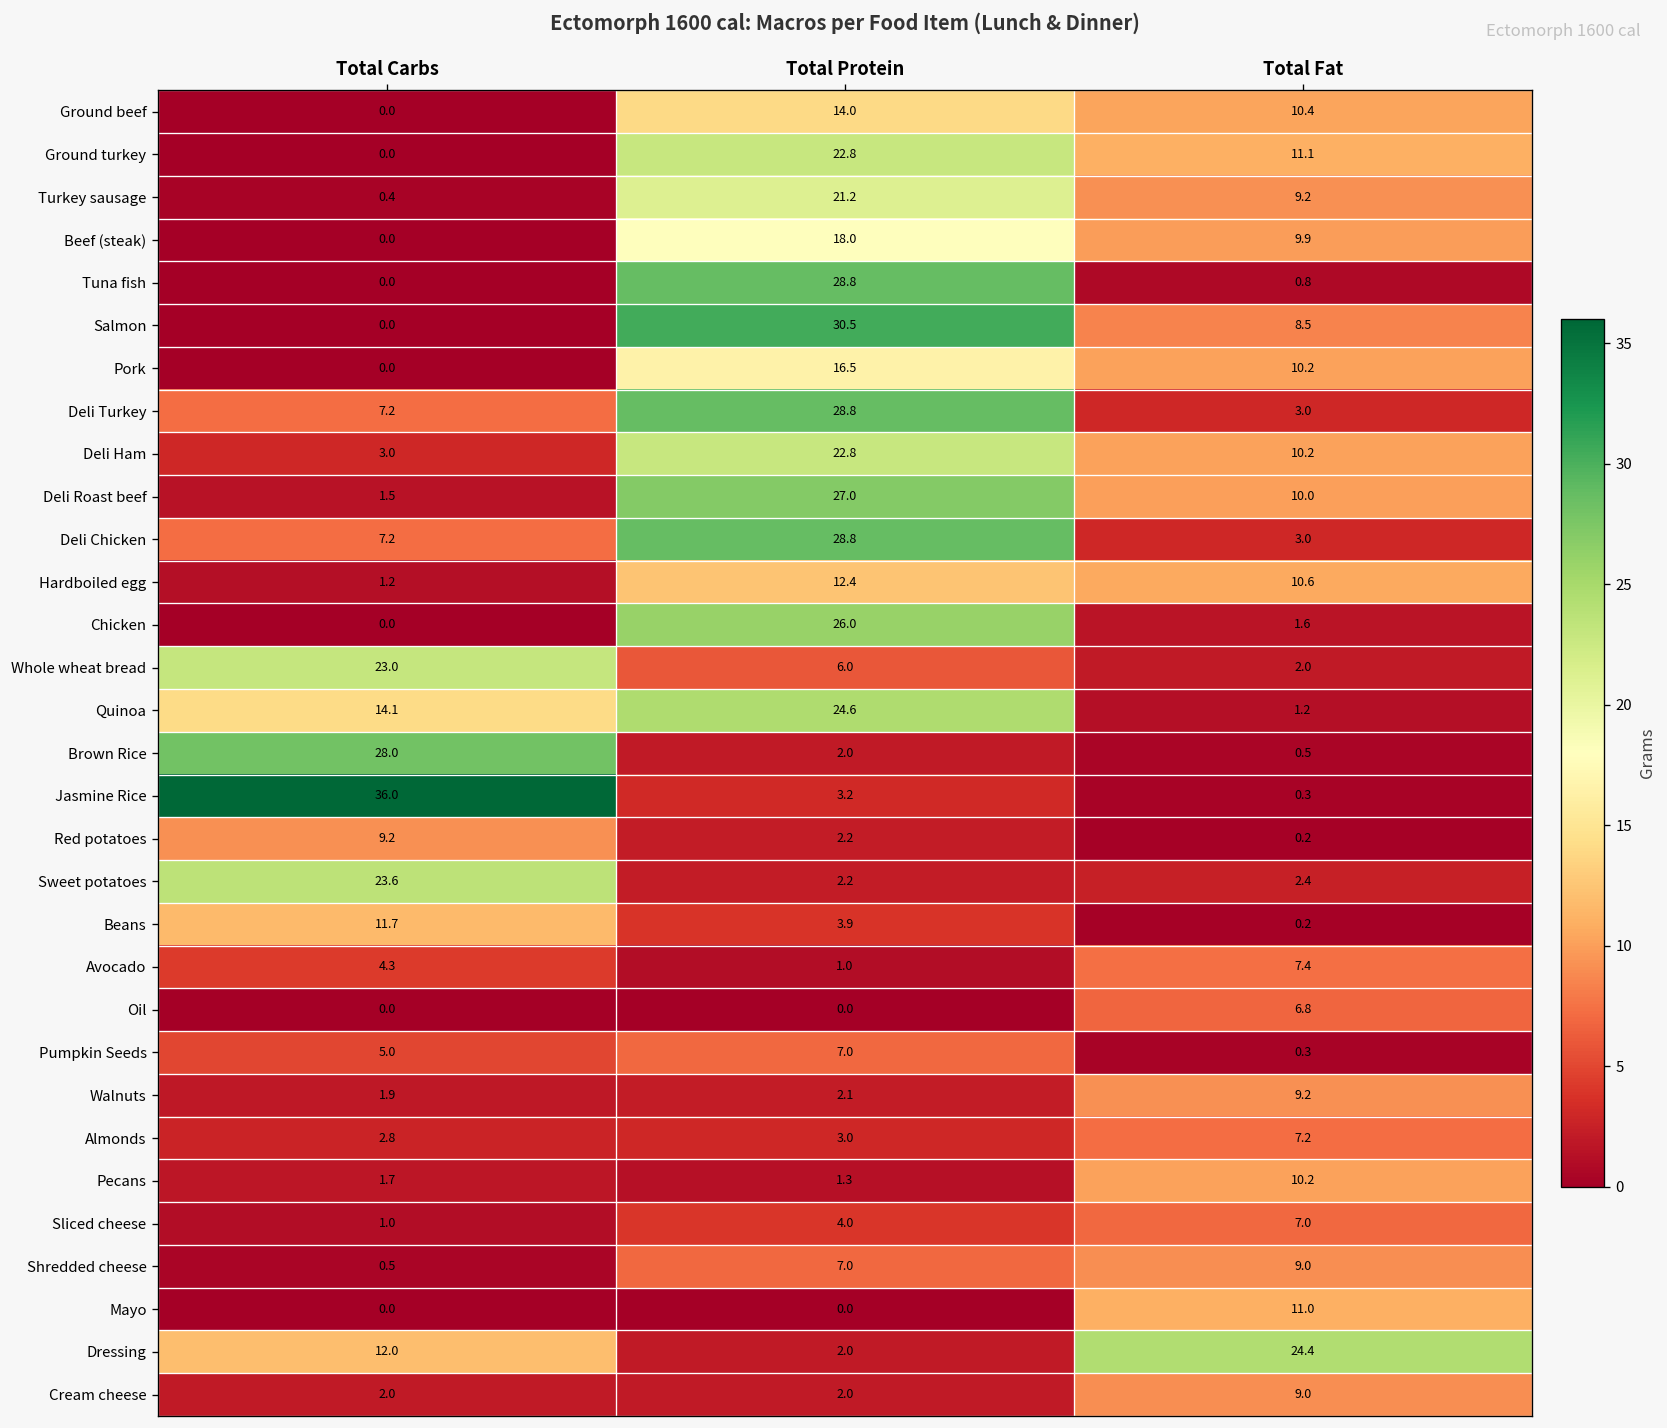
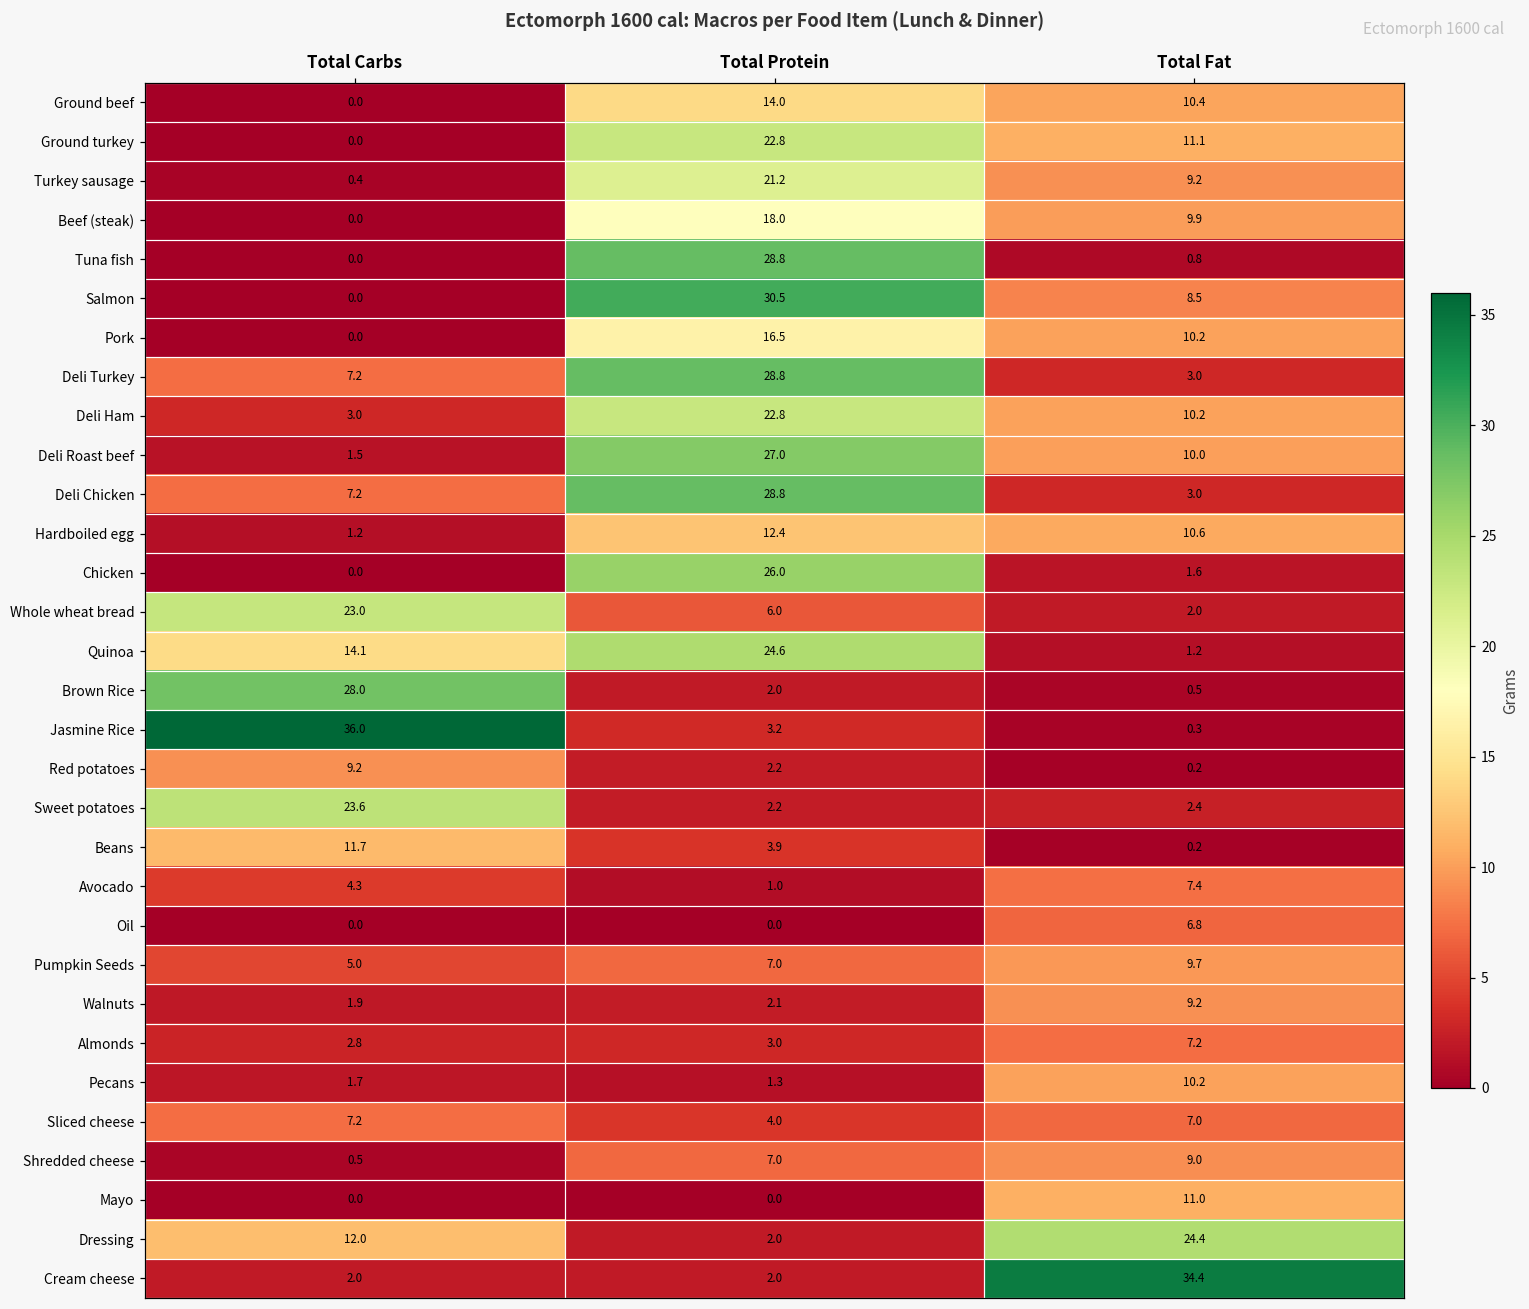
Pumpkin Seeds, Total Fat: 0.3 -> 9.7
Sliced cheese, Total Carbs: 1.0 -> 7.2
Cream cheese, Total Fat: 9.0 -> 34.4
